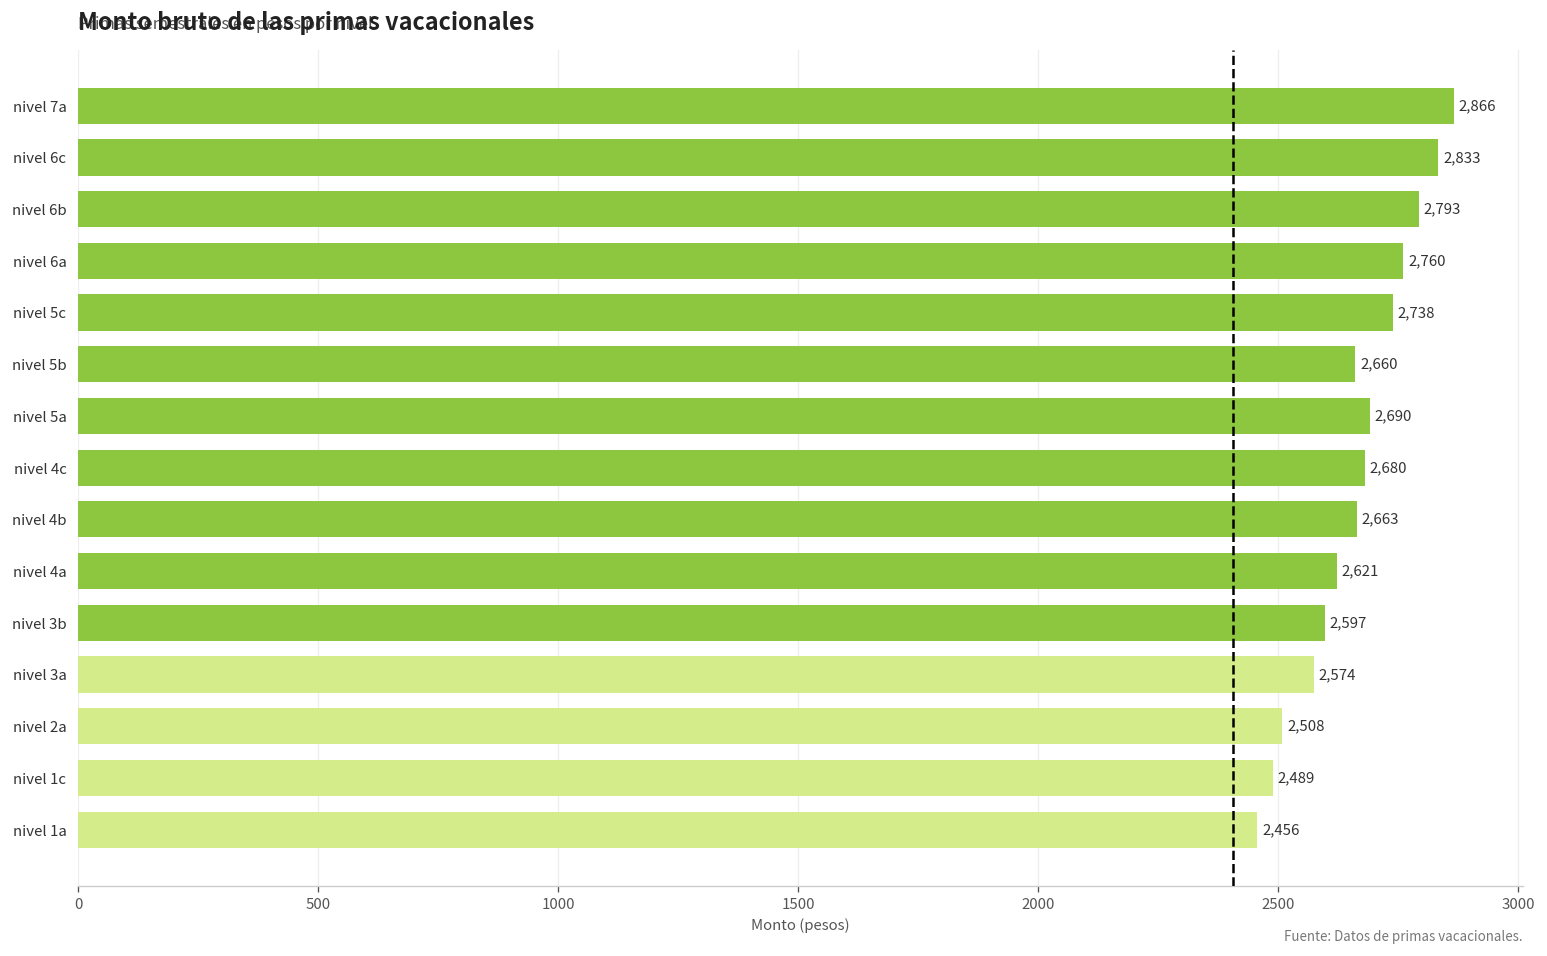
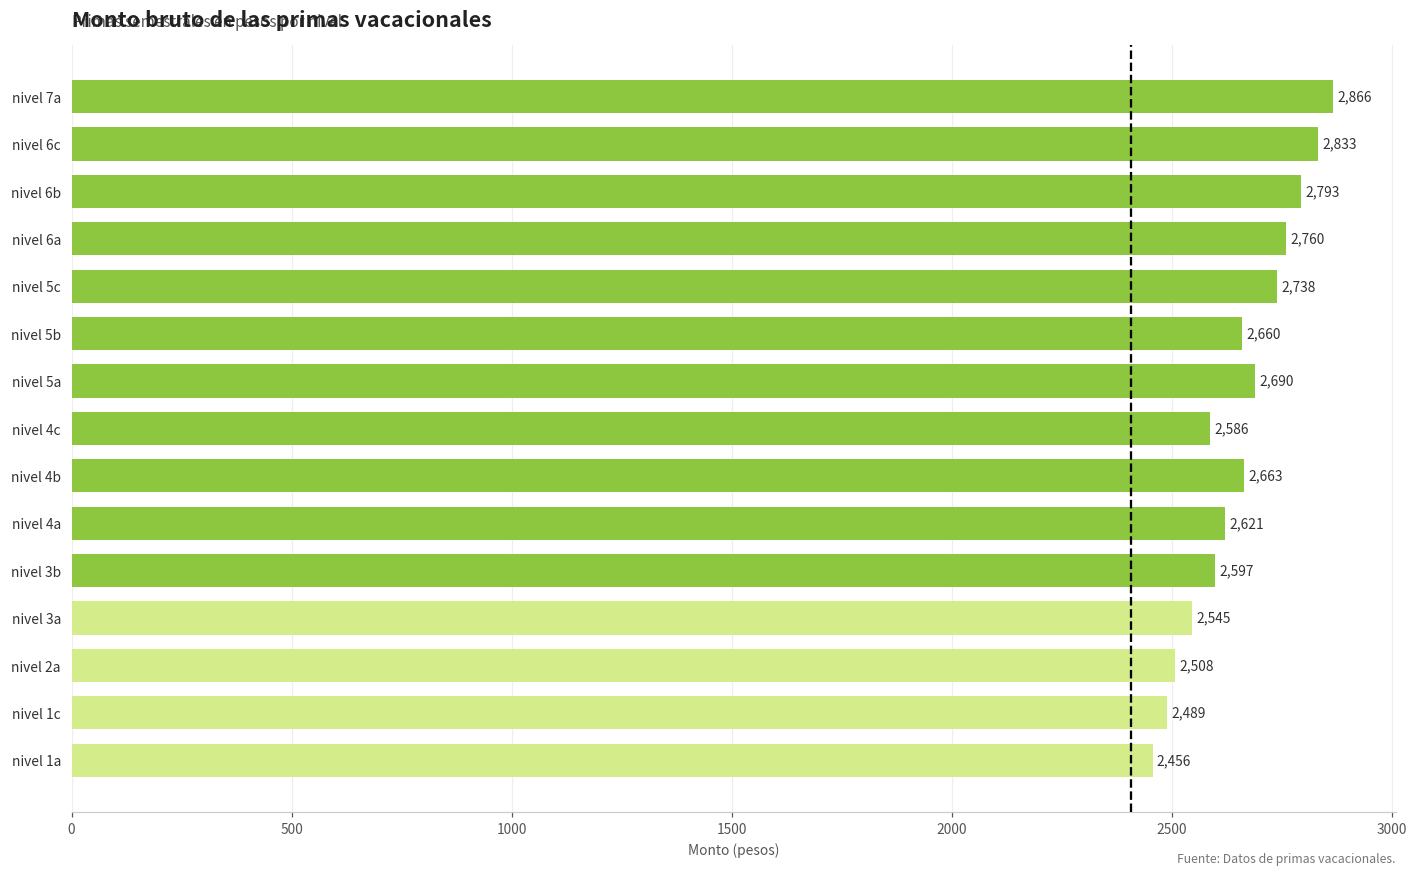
nivel 4c: 2,680 -> 2,586
nivel 3a: 2,574 -> 2,545
